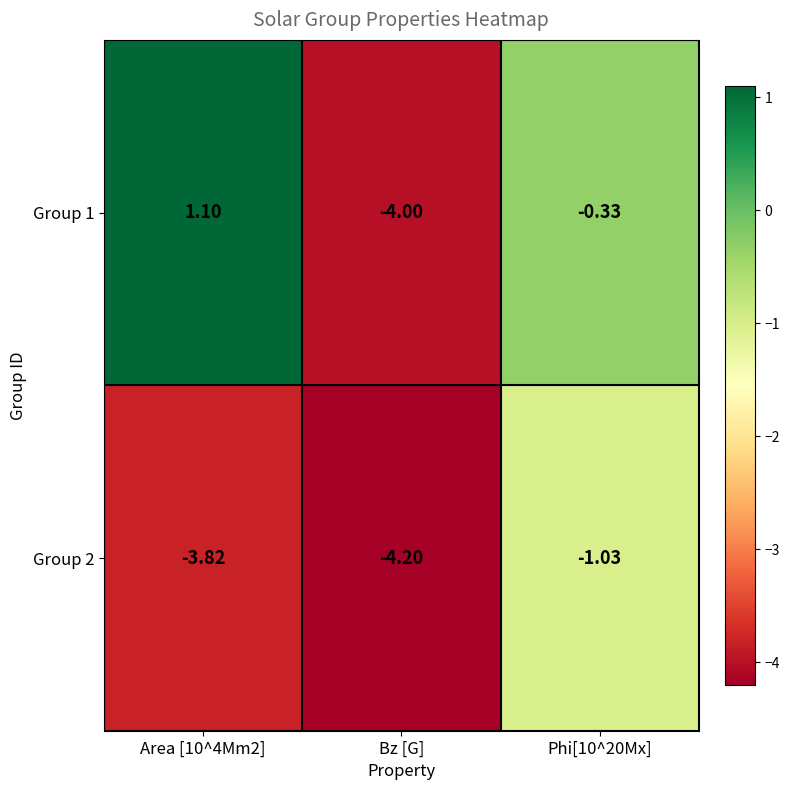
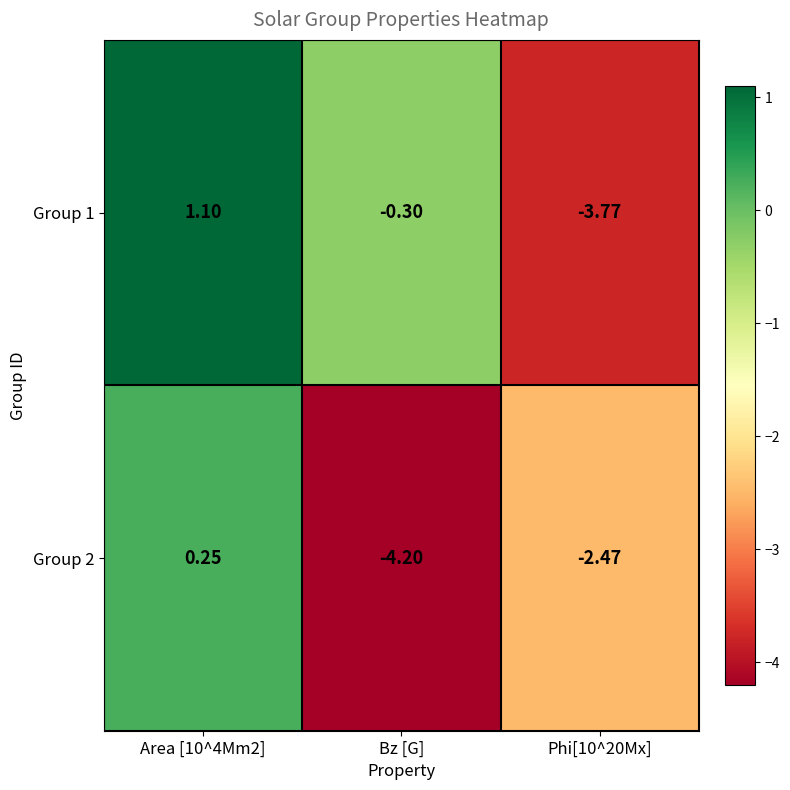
Group 1, Bz [G]: -4.00 -> -0.30
Group 1, Phi[10^20Mx]: -0.33 -> -3.77
Group 2, Area [10^4Mm2]: -3.82 -> 0.25
Group 2, Phi[10^20Mx]: -1.03 -> -2.47
